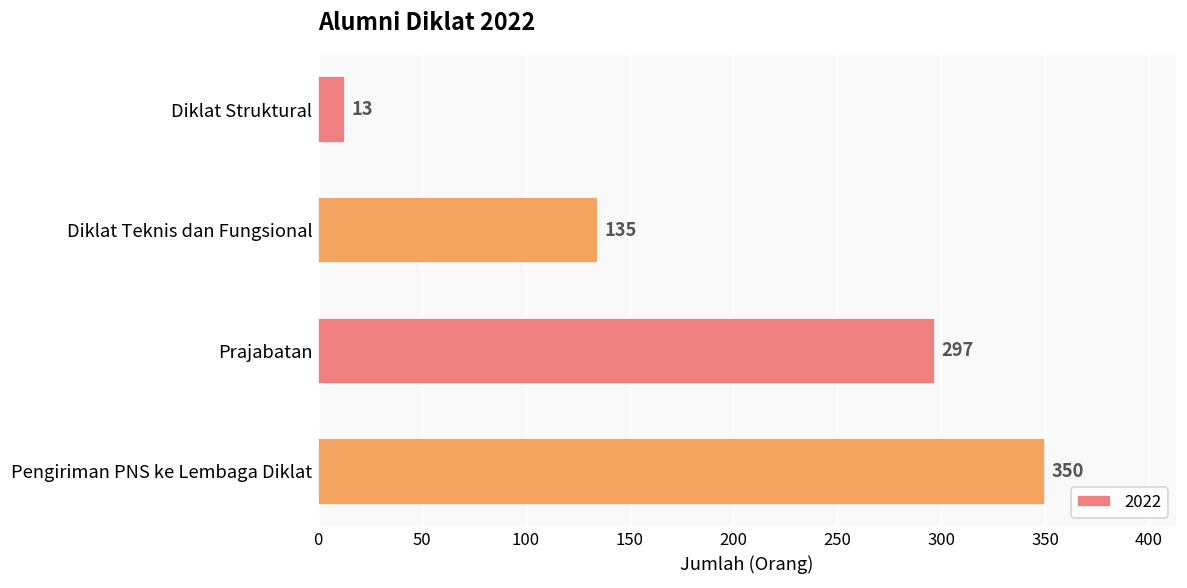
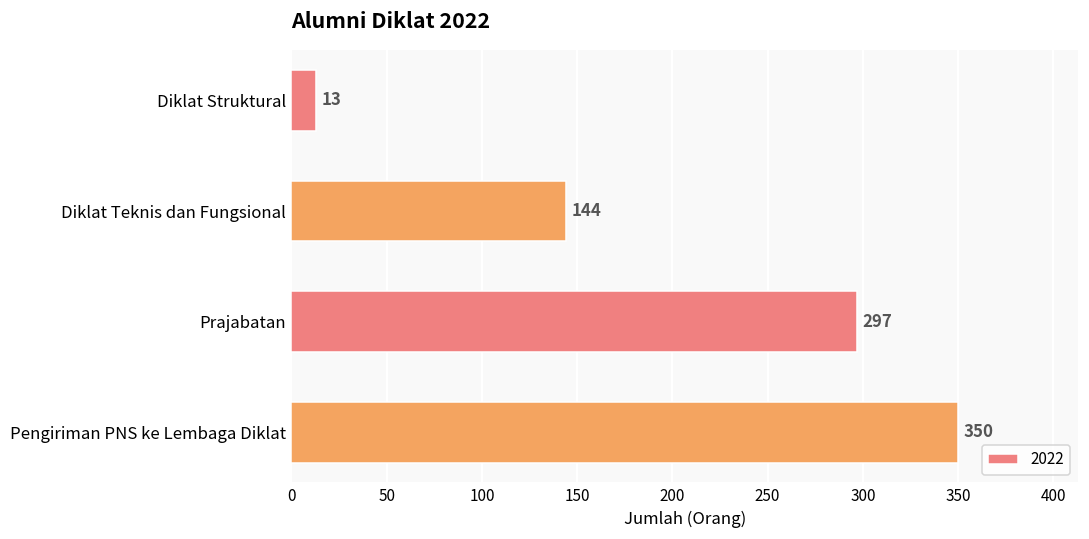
Diklat Teknis dan Fungsional: 135 -> 144
